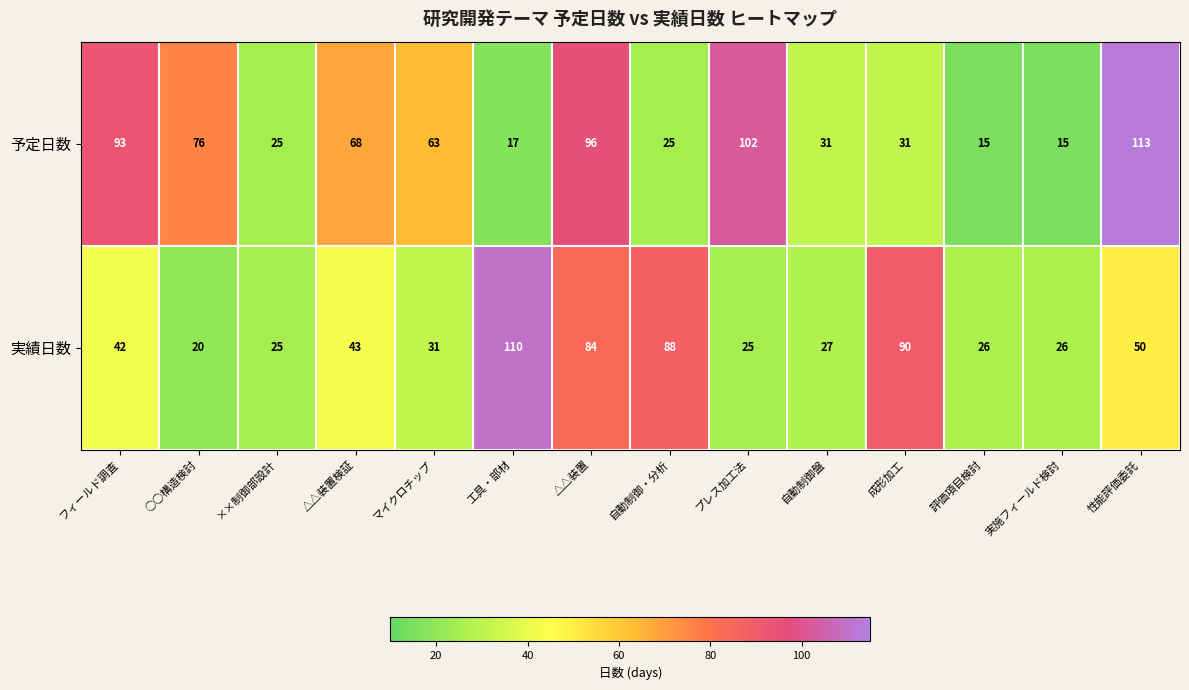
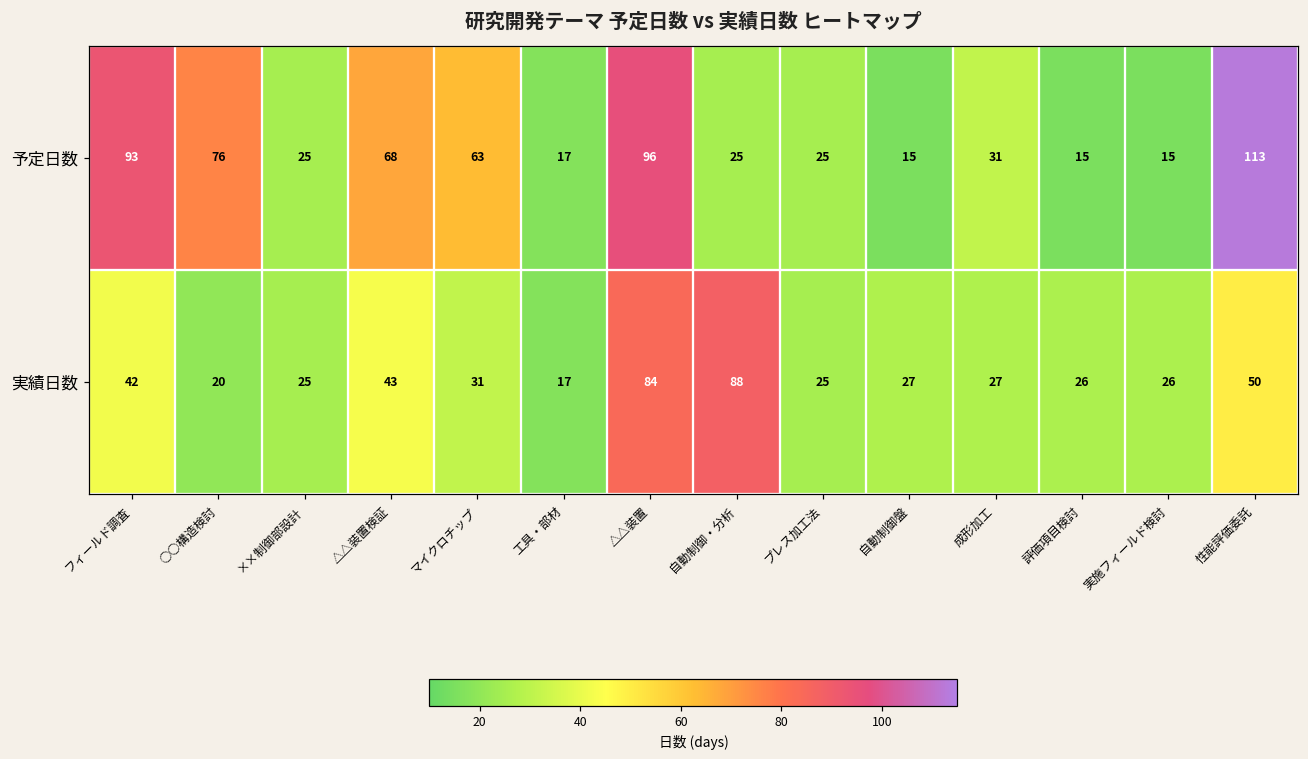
予定日数, プレス加工法: 102 -> 25
予定日数, 自動制御盤: 31 -> 15
実績日数, 工具・部材: 110 -> 17
実績日数, 成形加工: 90 -> 27
